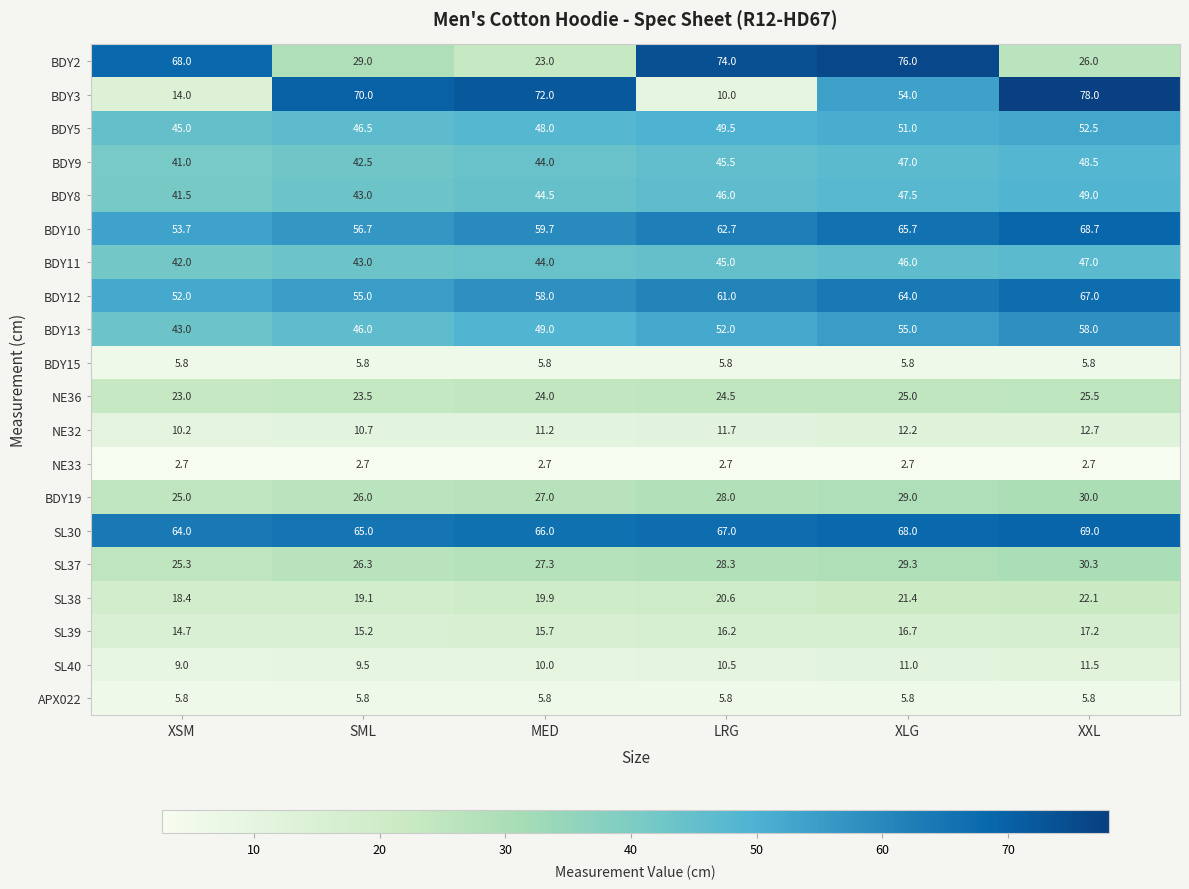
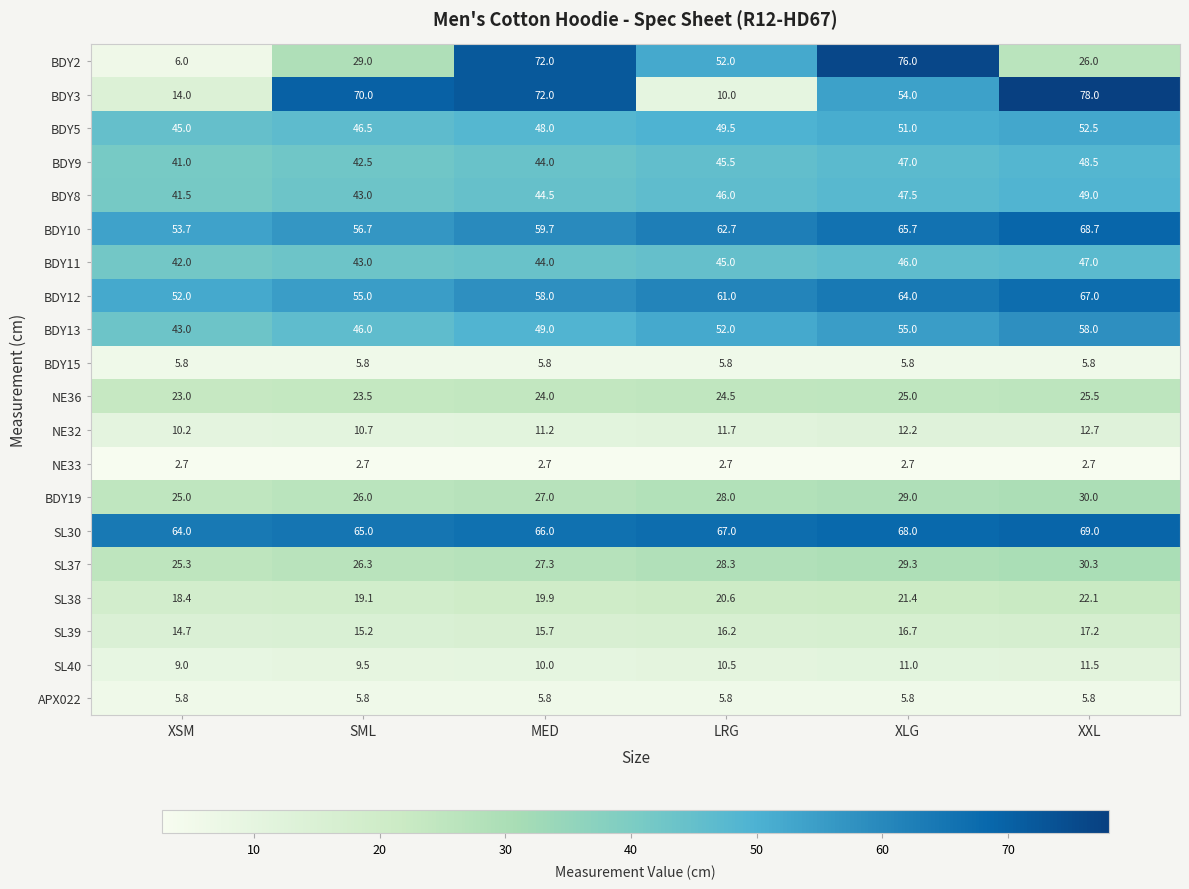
BDY2, XSM: 68.0 -> 6.0
BDY2, MED: 23.0 -> 72.0
BDY2, LRG: 74.0 -> 52.0
